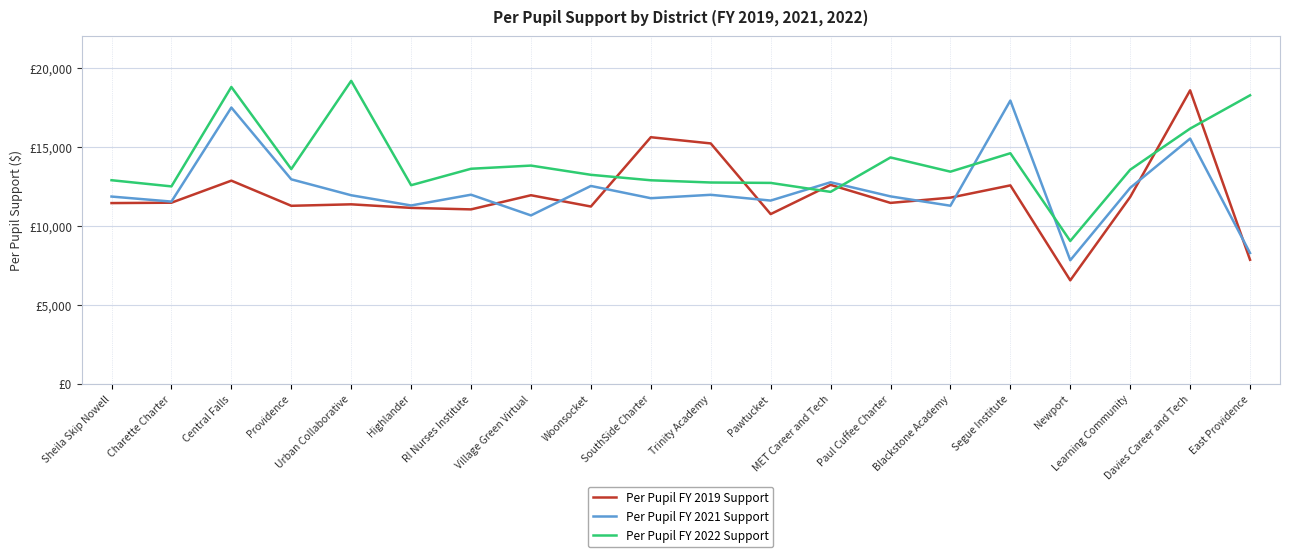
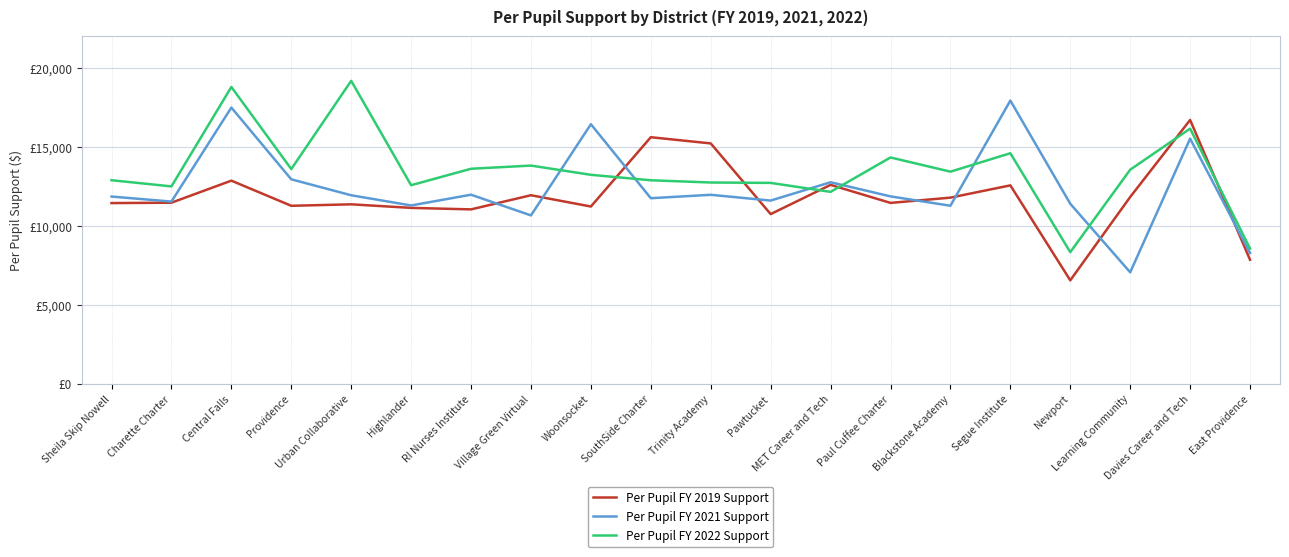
Per Pupil FY 2021 Support, Woonsocket: £12,500 -> £16,400
Per Pupil FY 2021 Support, Newport: £7,800 -> £11,400
Per Pupil FY 2022 Support, Newport: £9,000 -> £8,300
Per Pupil FY 2021 Support, Learning Community: £12,400 -> £7,000
Per Pupil FY 2019 Support, Davies Career and Tech: £18,600 -> £16,700
Per Pupil FY 2022 Support, East Providence: £18,200 -> £8,500
